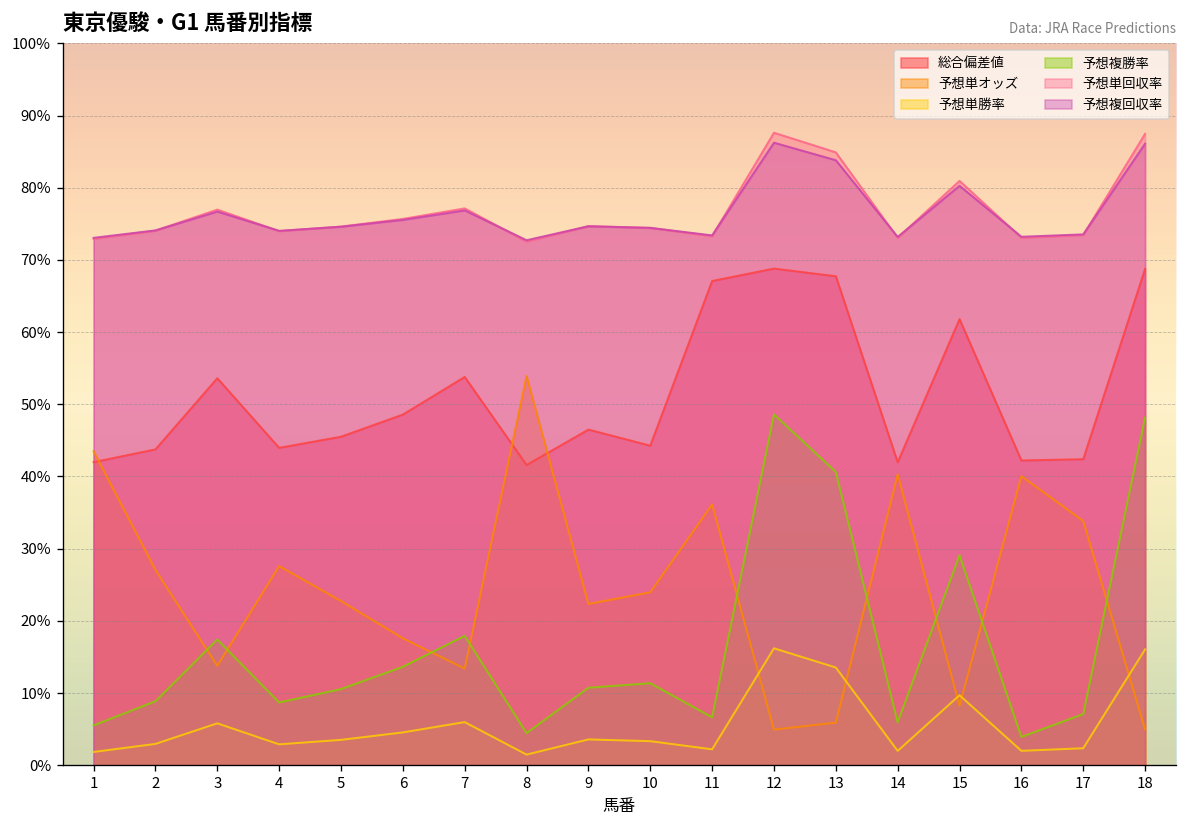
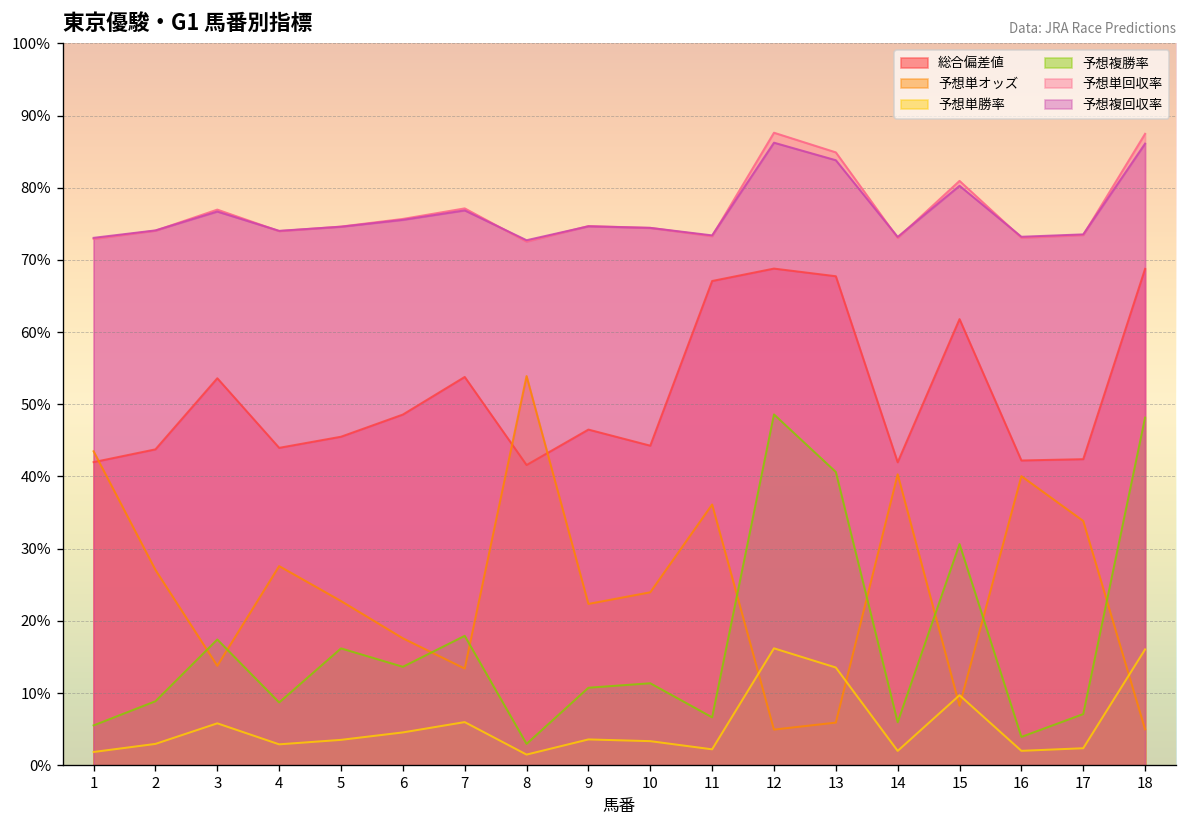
予想複勝率, 5: 11% -> 16%
予想複勝率, 8: 4% -> 3%
予想複勝率, 15: 29% -> 31%
